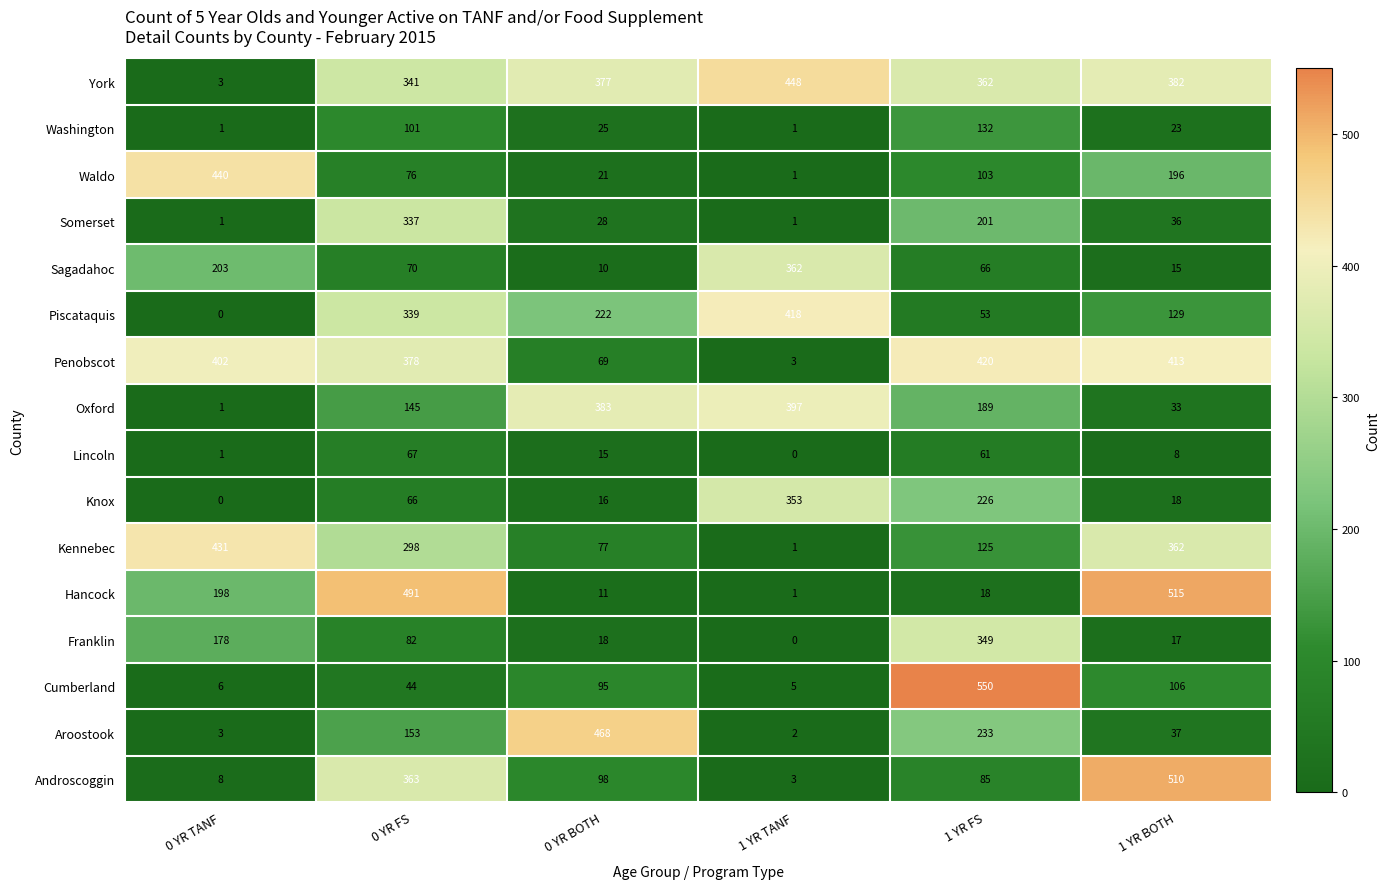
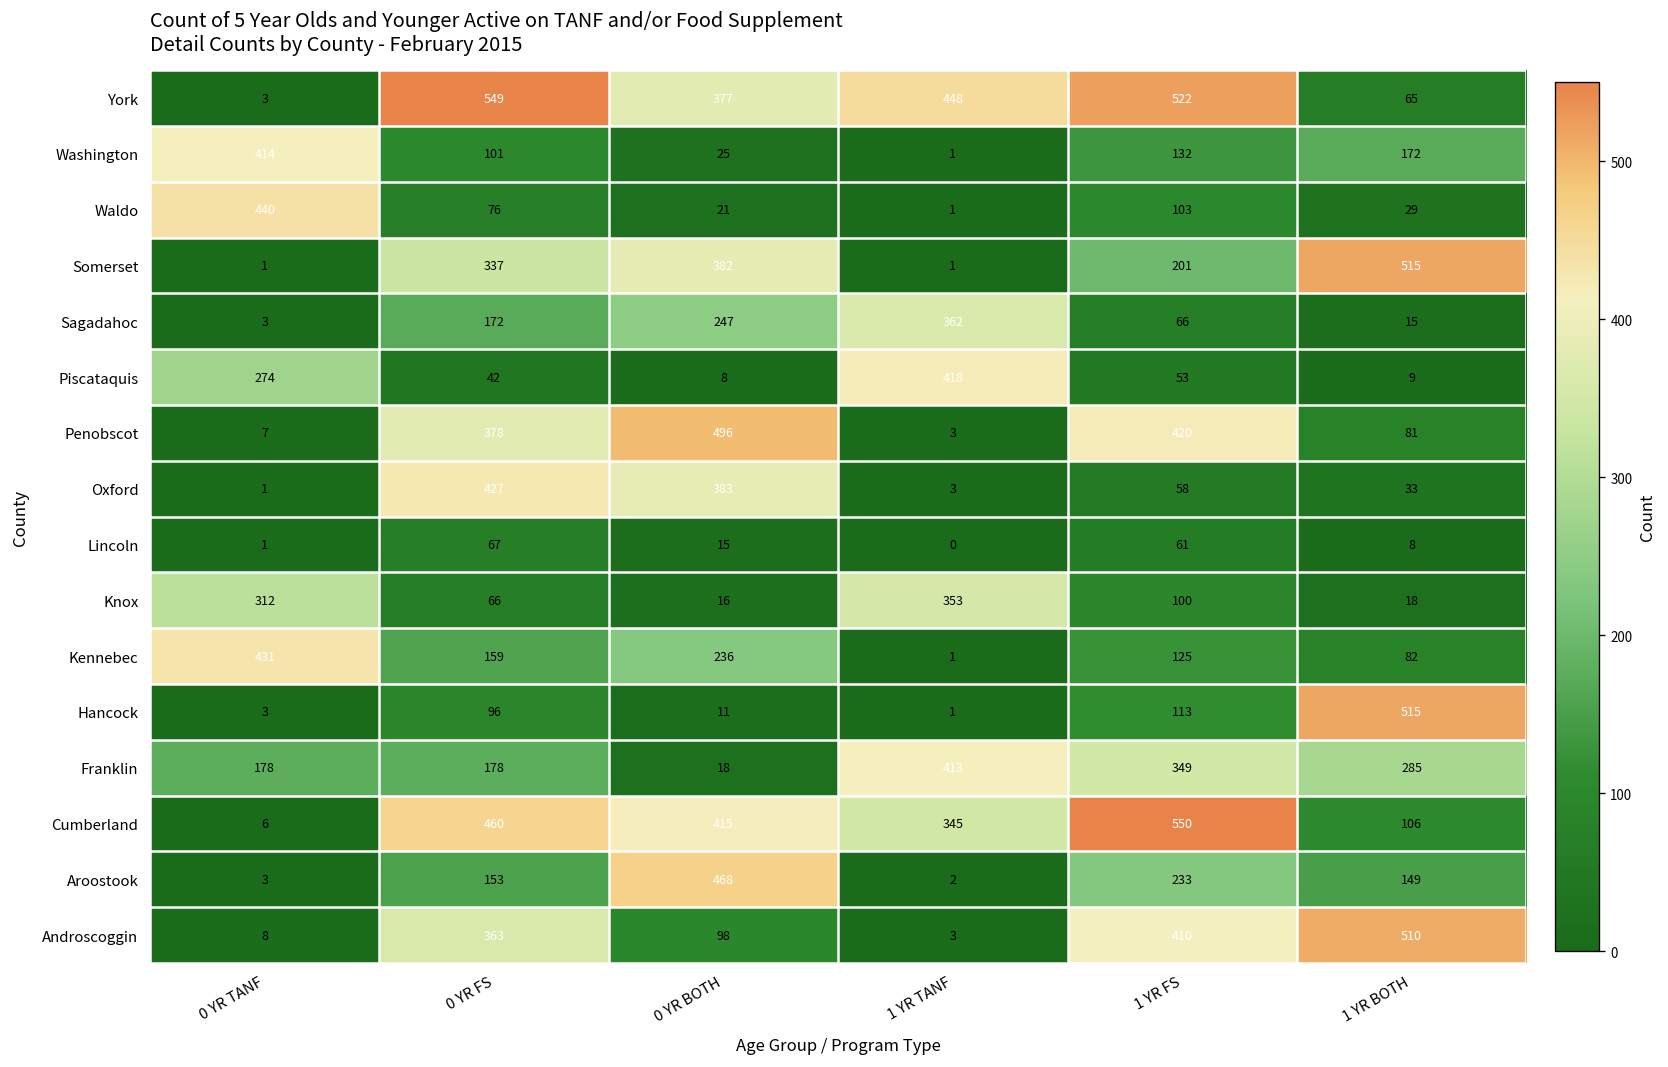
York, 0 YR FS: 341 -> 549
York, 1 YR FS: 362 -> 522
York, 1 YR BOTH: 382 -> 65
Washington, 0 YR TANF: 1 -> 414
Washington, 1 YR BOTH: 23 -> 172
Waldo, 1 YR BOTH: 196 -> 29
Somerset, 0 YR BOTH: 28 -> 382
Somerset, 1 YR BOTH: 36 -> 515
Sagadahoc, 0 YR TANF: 203 -> 3
Sagadahoc, 0 YR FS: 70 -> 172
Sagadahoc, 0 YR BOTH: 10 -> 247
Piscataquis, 0 YR TANF: 0 -> 274
Piscataquis, 0 YR FS: 339 -> 42
Piscataquis, 0 YR BOTH: 222 -> 8
Piscataquis, 1 YR BOTH: 129 -> 9
Penobscot, 0 YR TANF: 402 -> 7
Penobscot, 0 YR BOTH: 69 -> 496
Penobscot, 1 YR BOTH: 413 -> 81
Oxford, 0 YR FS: 145 -> 427
Oxford, 1 YR TANF: 397 -> 3
Oxford, 1 YR FS: 189 -> 58
Knox, 0 YR TANF: 0 -> 312
Knox, 1 YR FS: 226 -> 100
Kennebec, 0 YR FS: 298 -> 159
Kennebec, 0 YR BOTH: 77 -> 236
Kennebec, 1 YR BOTH: 362 -> 82
Hancock, 0 YR TANF: 198 -> 3
Hancock, 0 YR FS: 491 -> 96
Hancock, 1 YR FS: 18 -> 113
Franklin, 0 YR FS: 82 -> 178
Franklin, 1 YR TANF: 0 -> 413
Franklin, 1 YR BOTH: 17 -> 285
Cumberland, 0 YR FS: 44 -> 460
Cumberland, 0 YR BOTH: 95 -> 415
Cumberland, 1 YR TANF: 5 -> 345
Aroostook, 1 YR BOTH: 37 -> 149
Androscoggin, 1 YR FS: 85 -> 410
